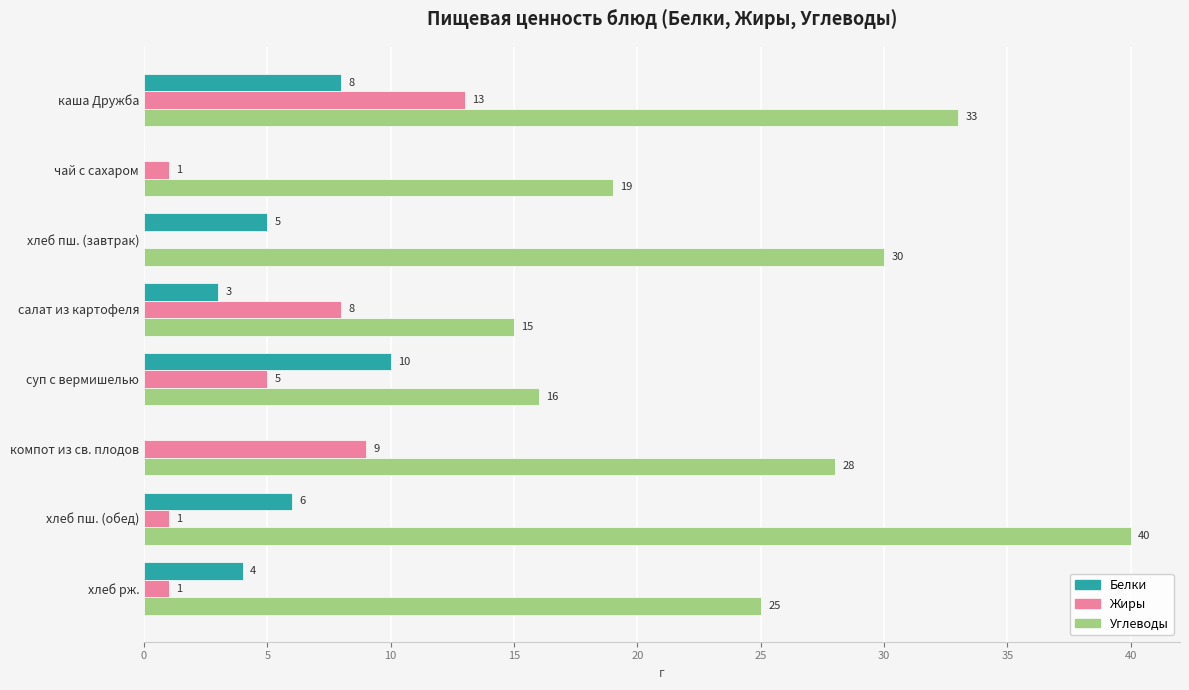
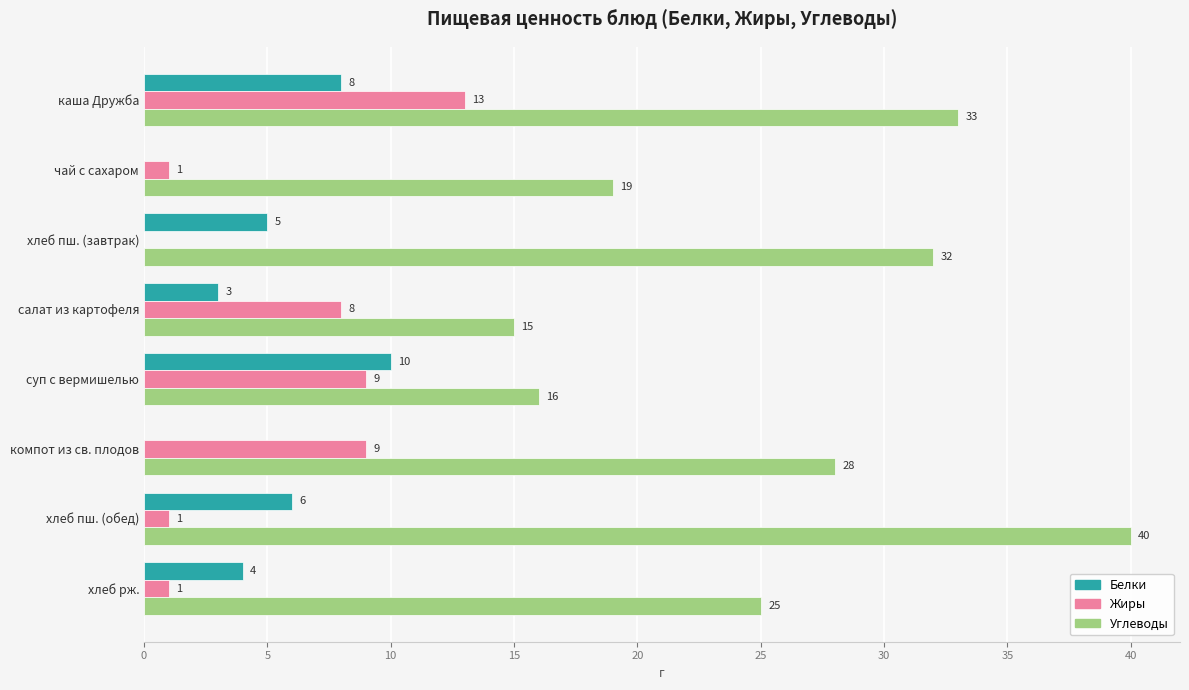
Углеводы, хлеб пш. (завтрак): 30 -> 32
Жиры, суп с вермишелью: 5 -> 9
